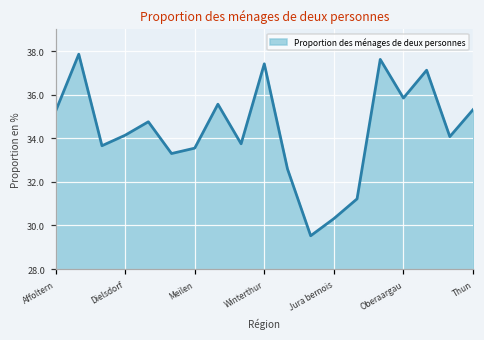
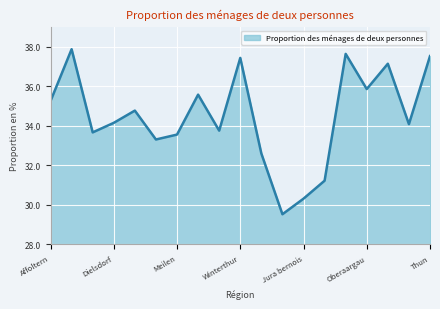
Thun: 35.3 -> 37.5
